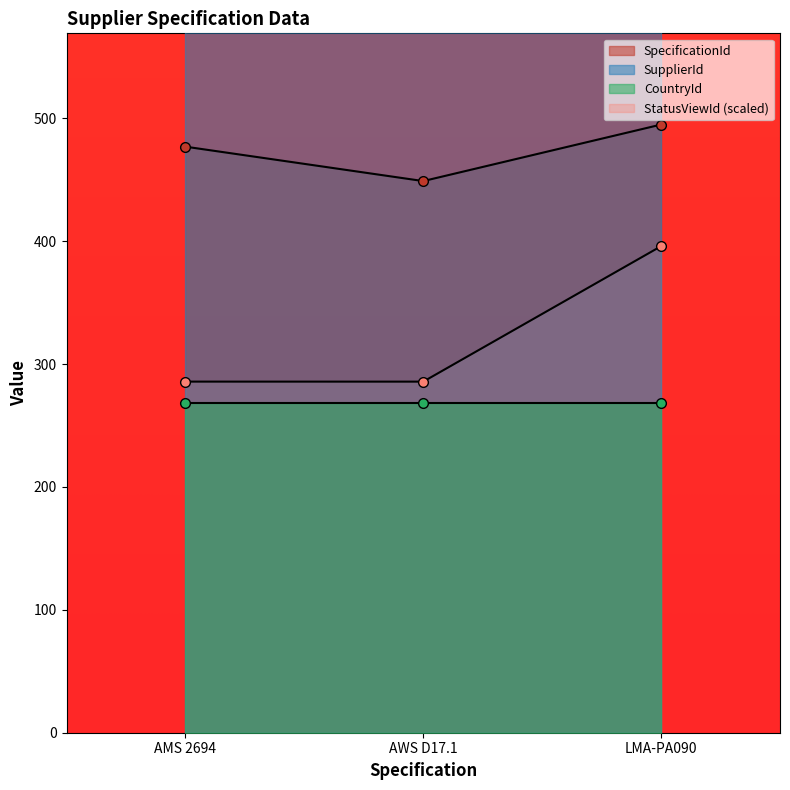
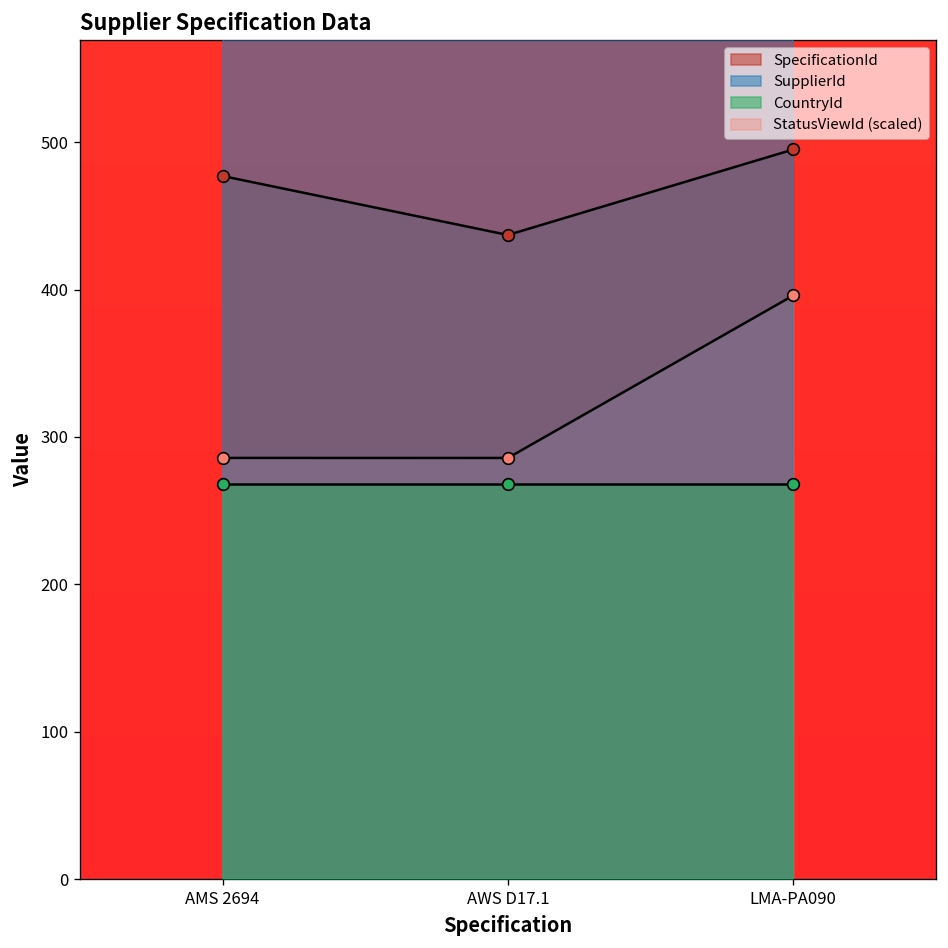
SpecificationId, AWS D17.1: 449 -> 437
